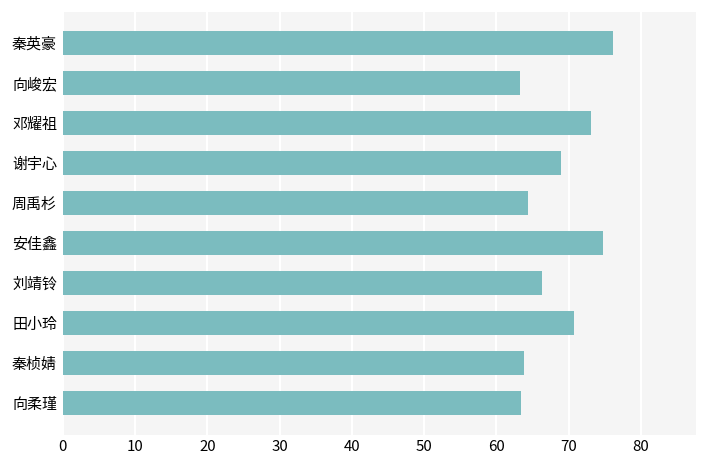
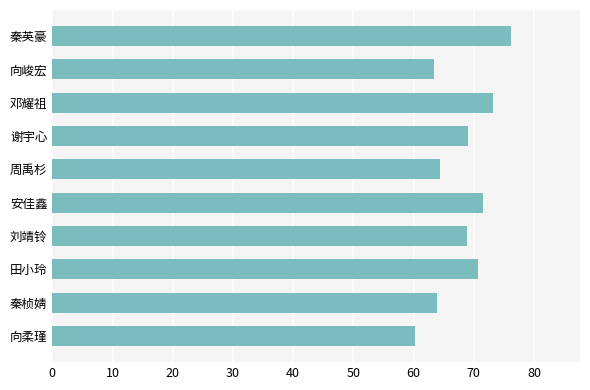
安佳鑫: 75 -> 72
刘靖铃: 66 -> 69
向柔瑾: 63 -> 60
